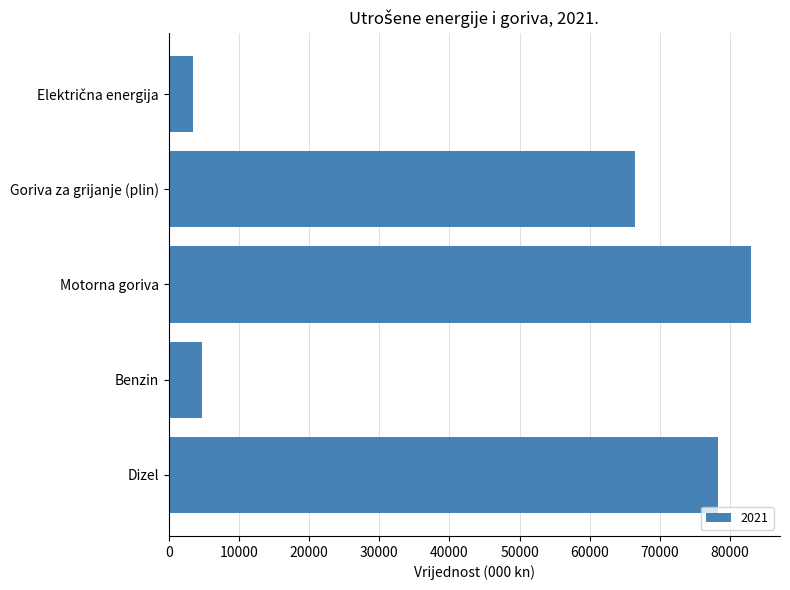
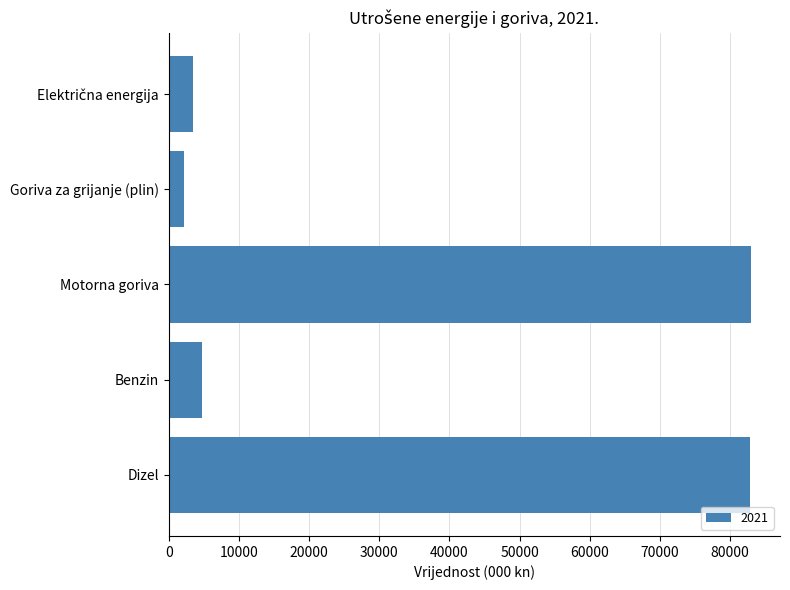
Goriva za grijanje (plin): 66000 -> 2000
Dizel: 78000 -> 83000
